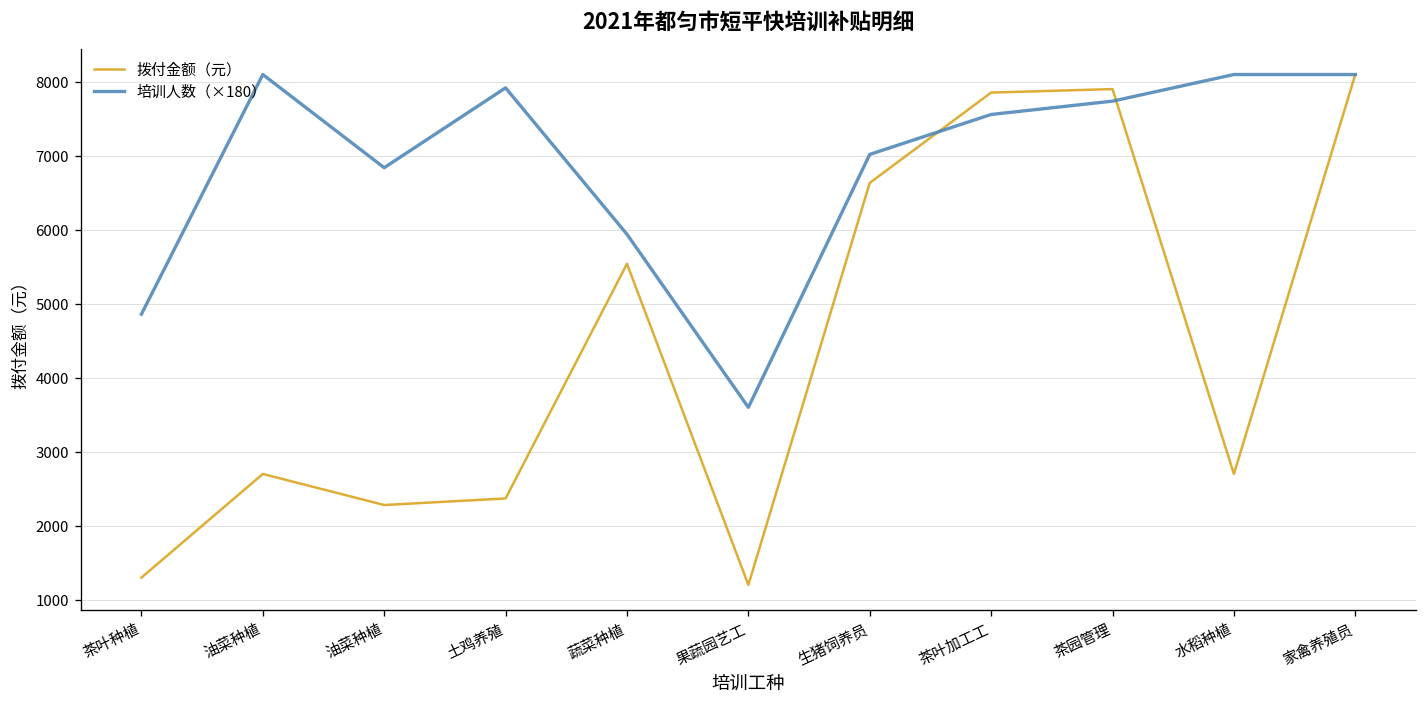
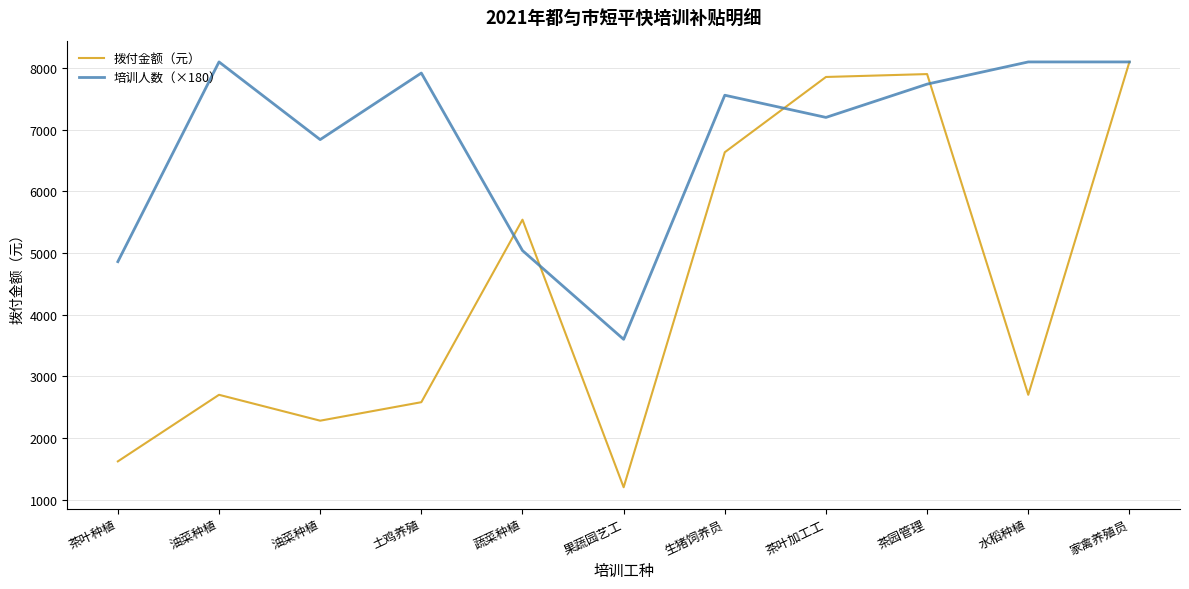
拨付金额（元）, 茶叶种植: 1300 -> 1600
拨付金额（元）, 土鸡养殖: 2400 -> 2600
培训人数（×180）, 蔬菜种植: 5900 -> 5000
培训人数（×180）, 生猪饲养员: 7000 -> 7600
培训人数（×180）, 茶叶加工工: 7600 -> 7200
